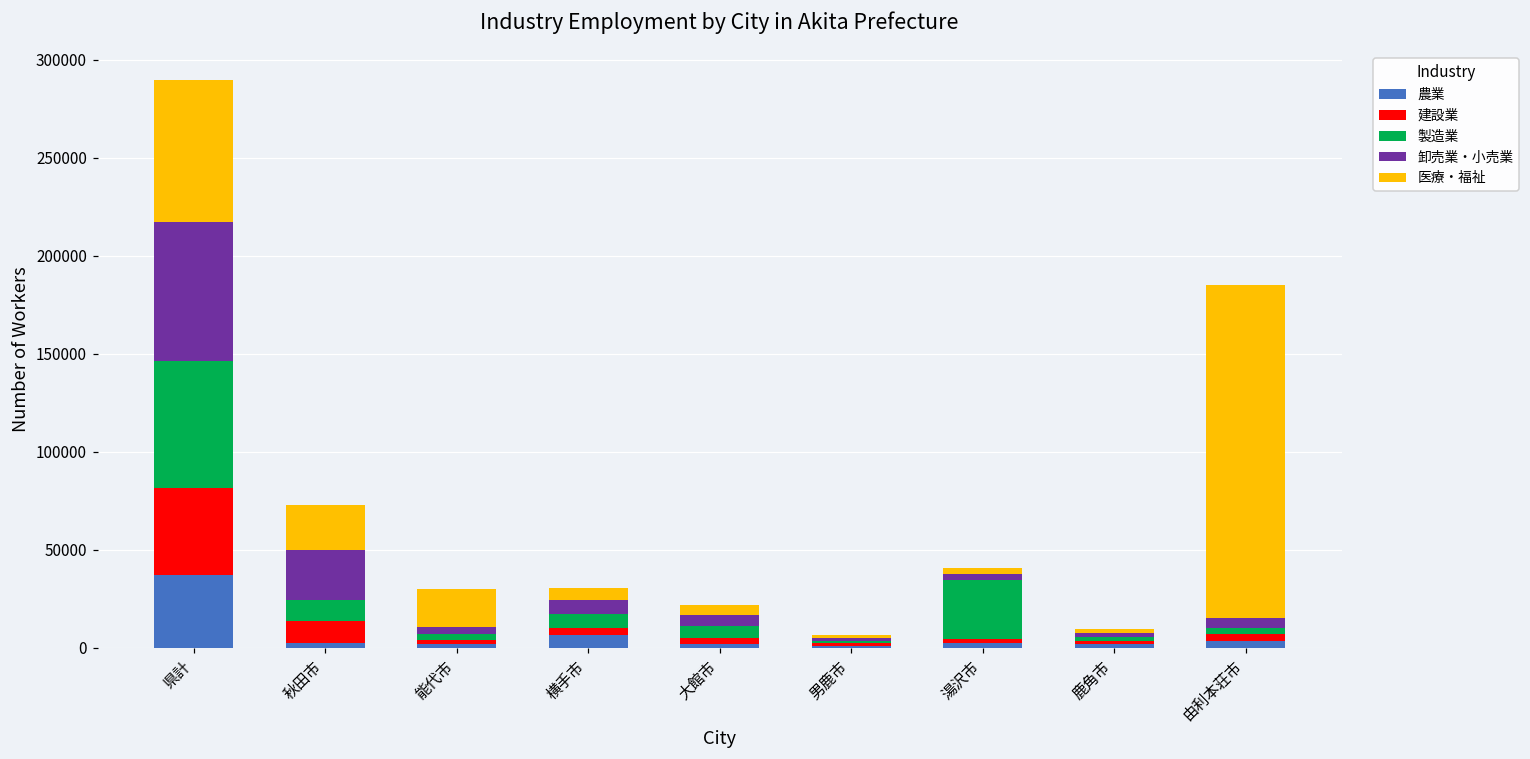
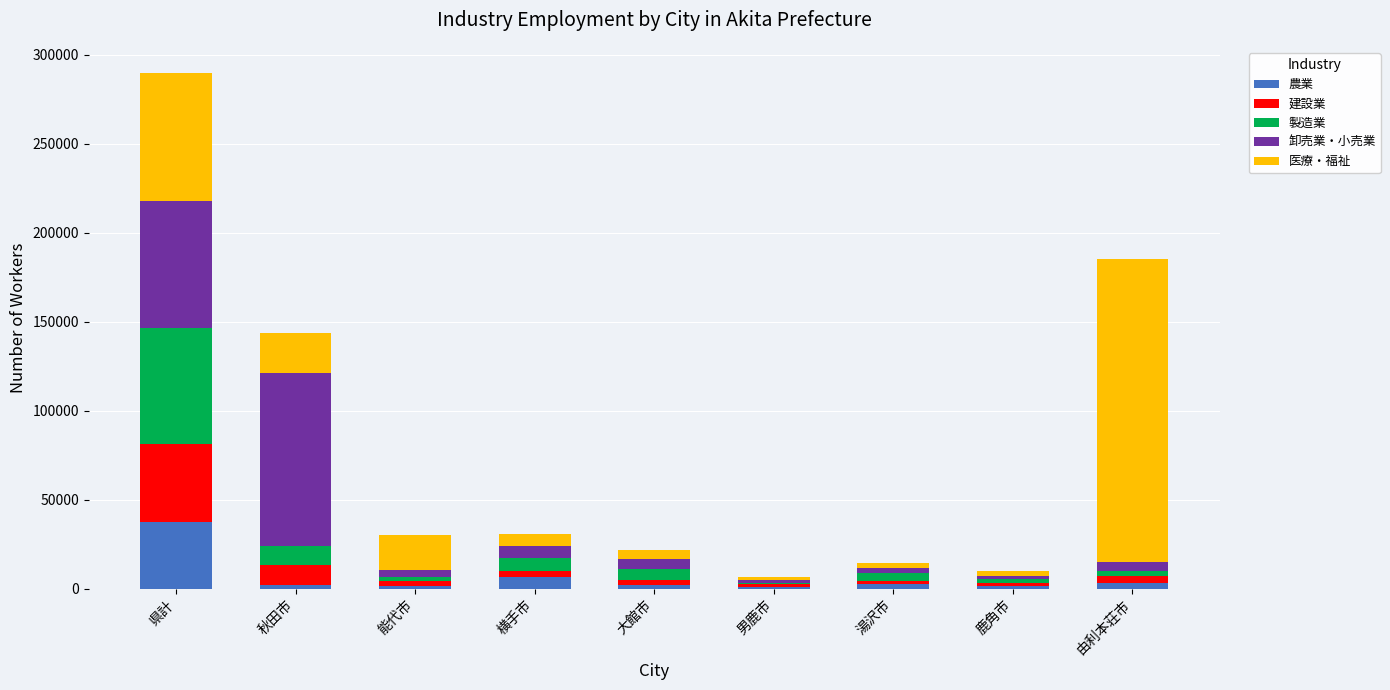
卸売業・小売業, 秋田市: 26000 -> 97000
製造業, 湯沢市: 30000 -> 5000
